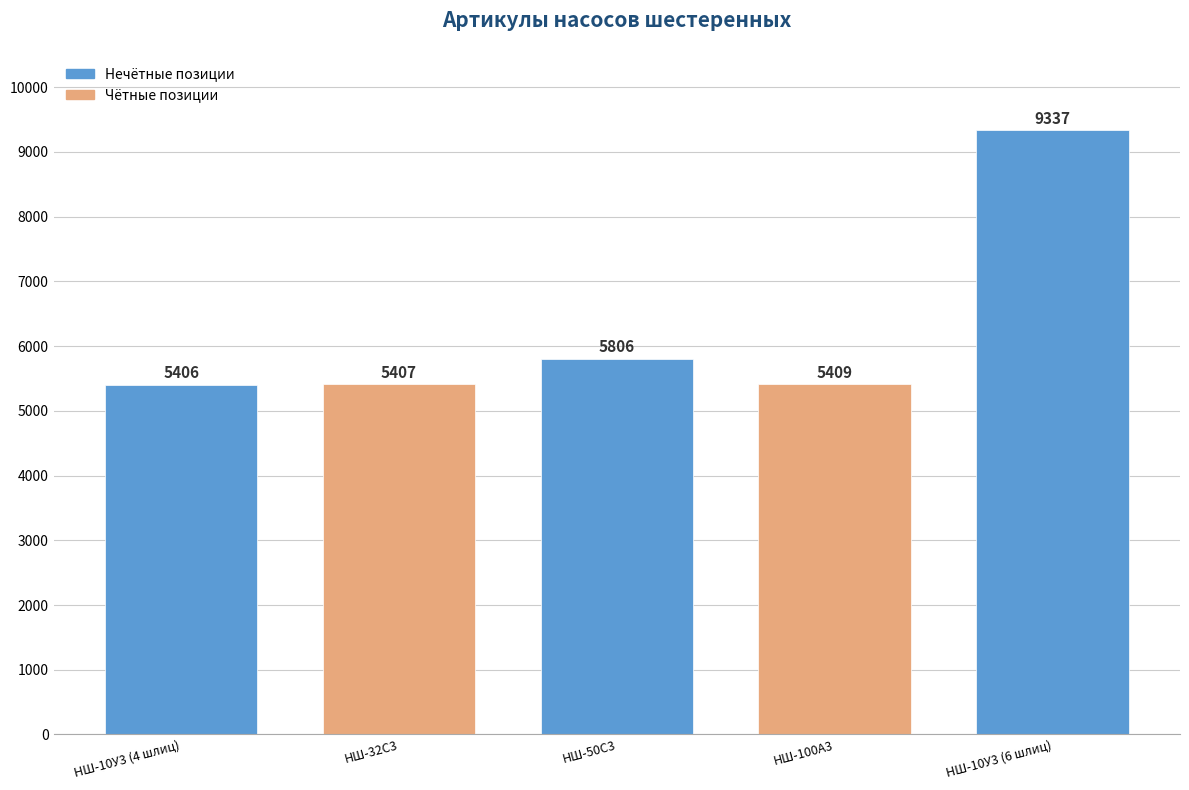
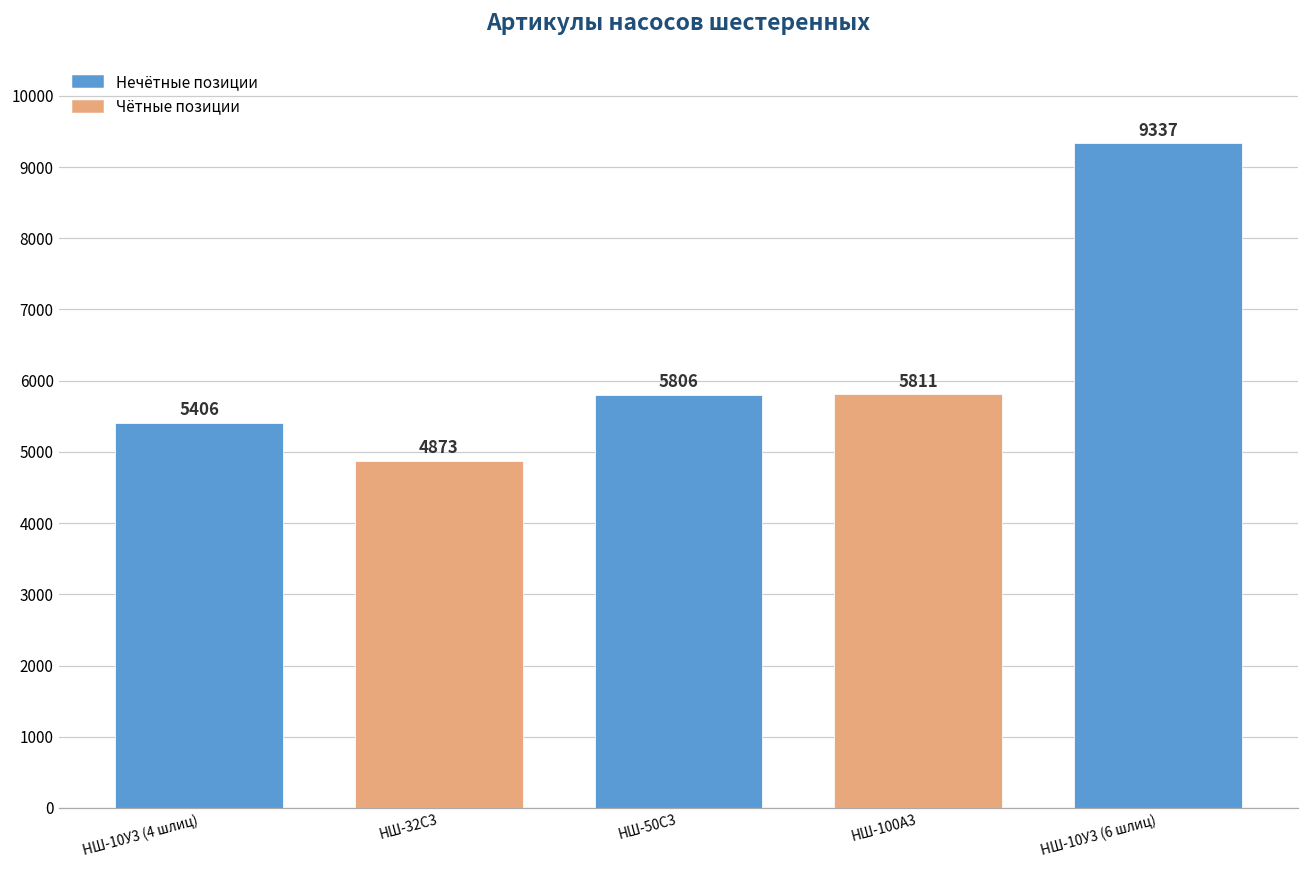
НШ-32С3: 5407 -> 4873
НШ-100А3: 5409 -> 5811
